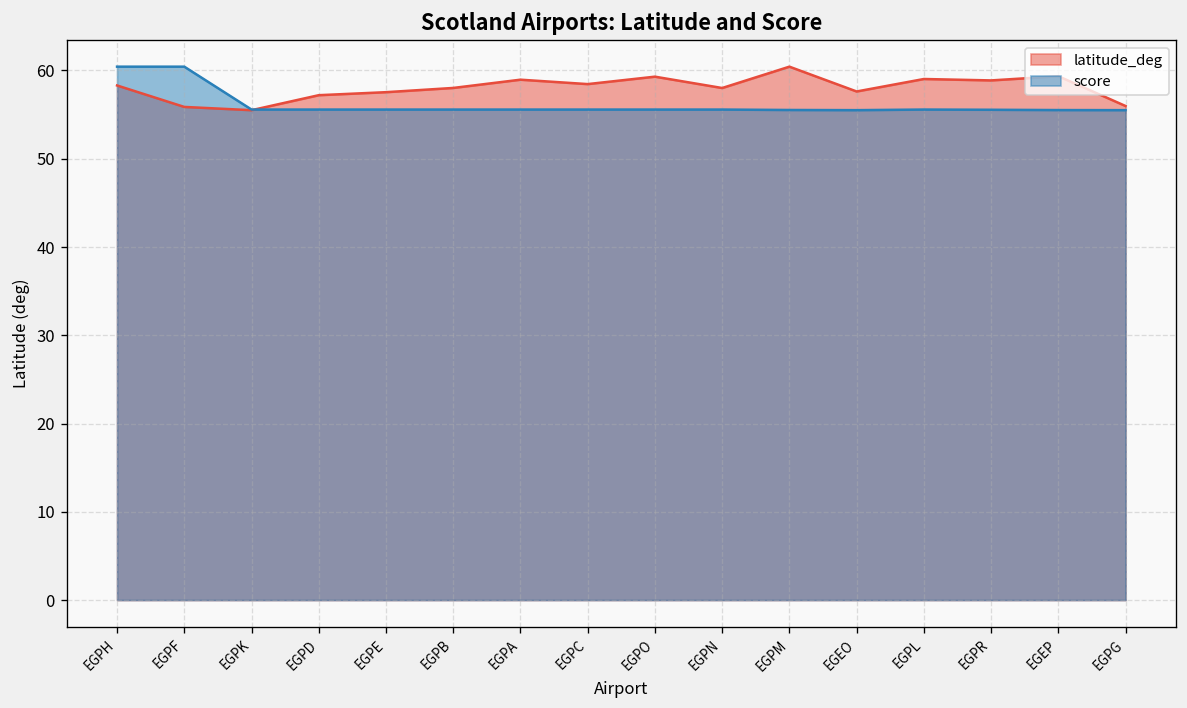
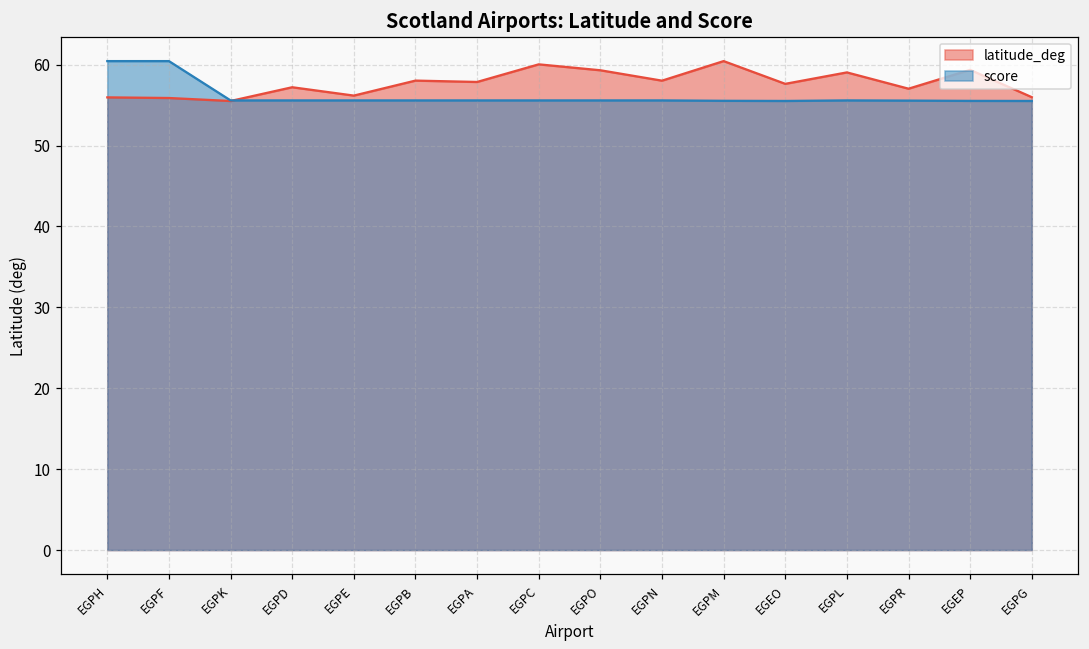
latitude_deg, EGPH: 58 -> 56
latitude_deg, EGPE: 58 -> 56
latitude_deg, EGPA: 59 -> 58
latitude_deg, EGPC: 58 -> 60
latitude_deg, EGPR: 59 -> 57
